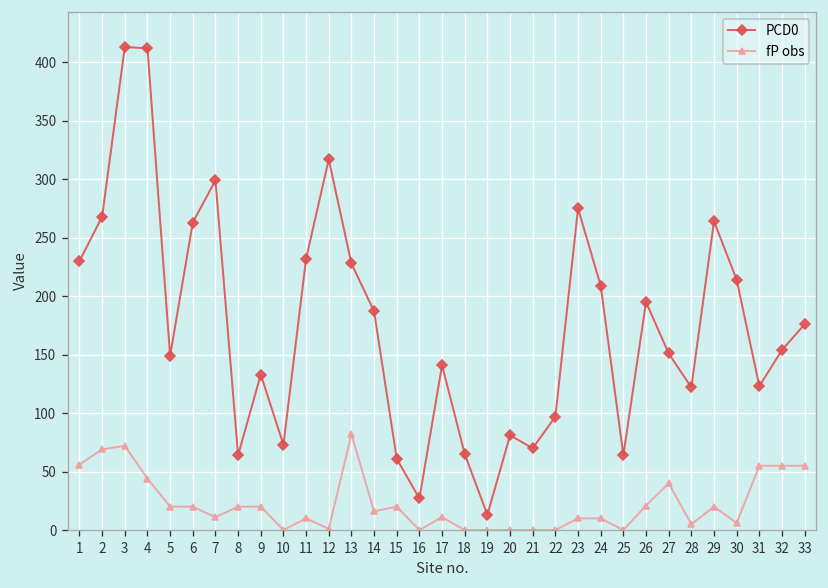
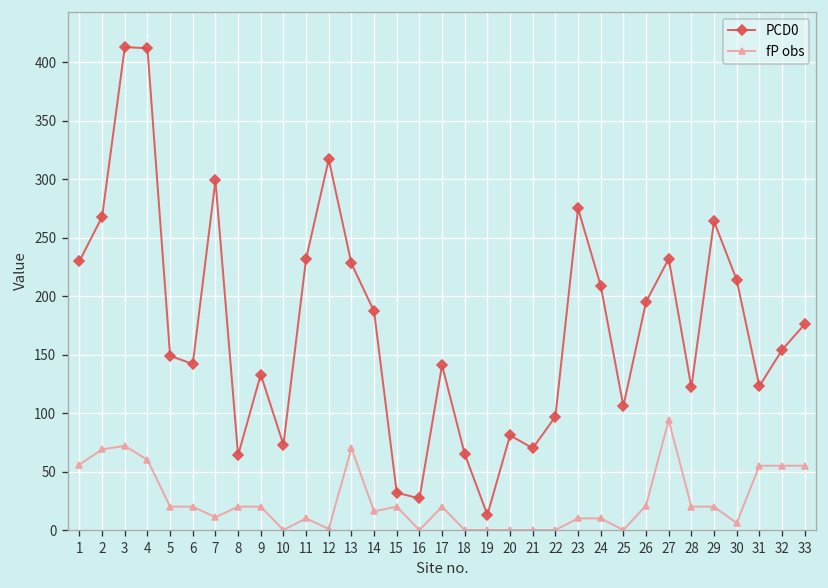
fP obs, 4: 40 -> 60
PCD0, 6: 260 -> 140
fP obs, 13: 80 -> 70
PCD0, 15: 60 -> 30
fP obs, 17: 10 -> 20
PCD0, 25: 60 -> 110
PCD0, 27: 150 -> 230
fP obs, 27: 40 -> 90
fP obs, 28: 10 -> 20
